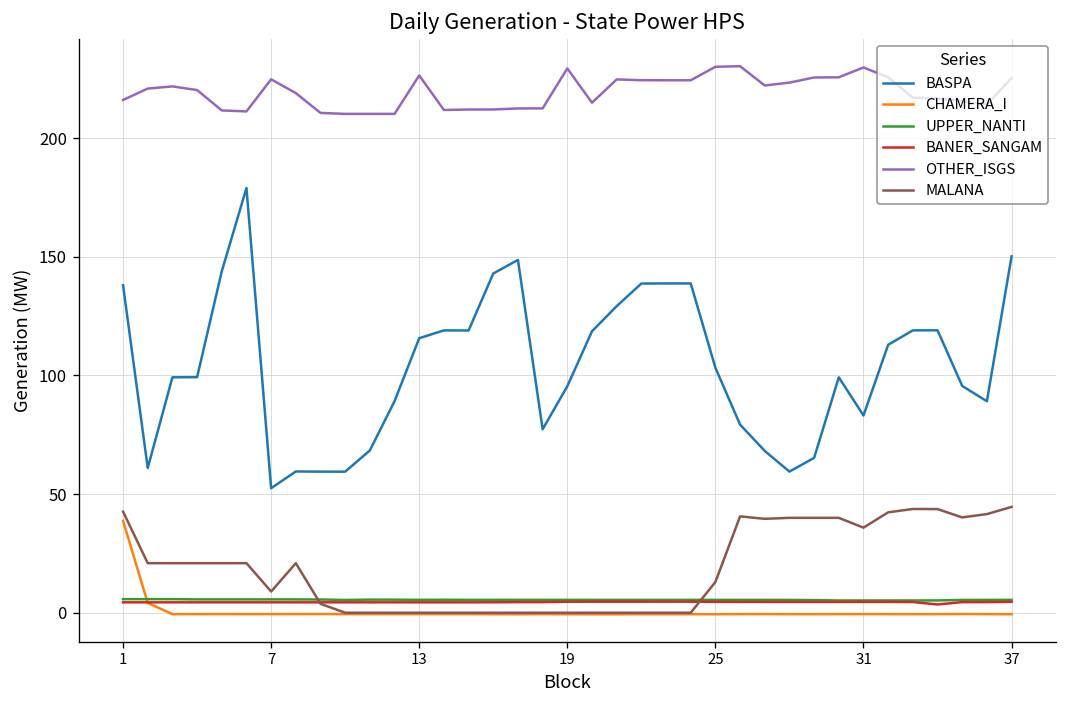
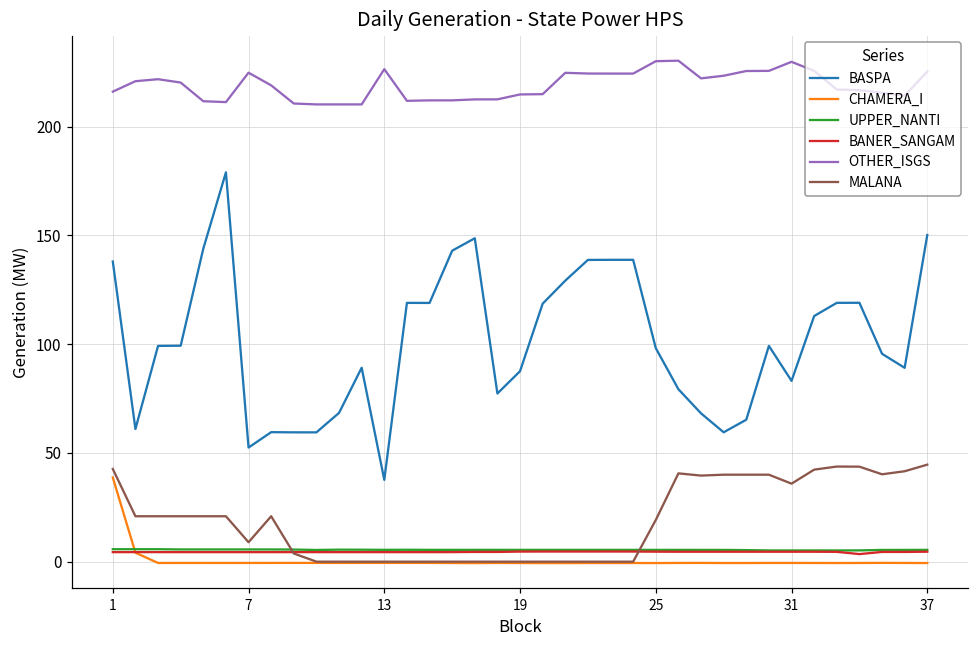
BASPA, 13: 116 -> 38
BASPA, 19: 95 -> 88
OTHER_ISGS, 19: 229 -> 215
BASPA, 25: 103 -> 98
MALANA, 25: 13 -> 19
